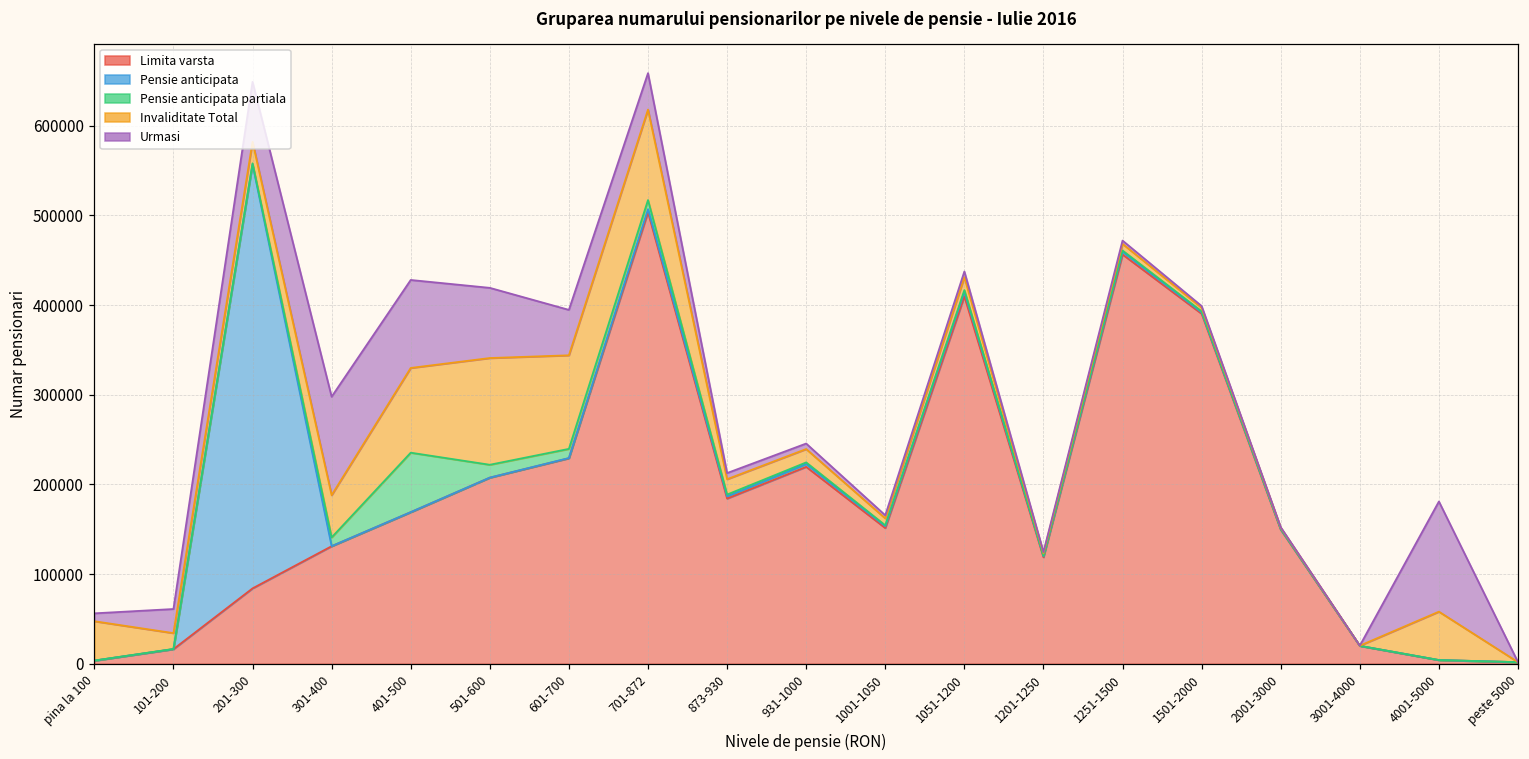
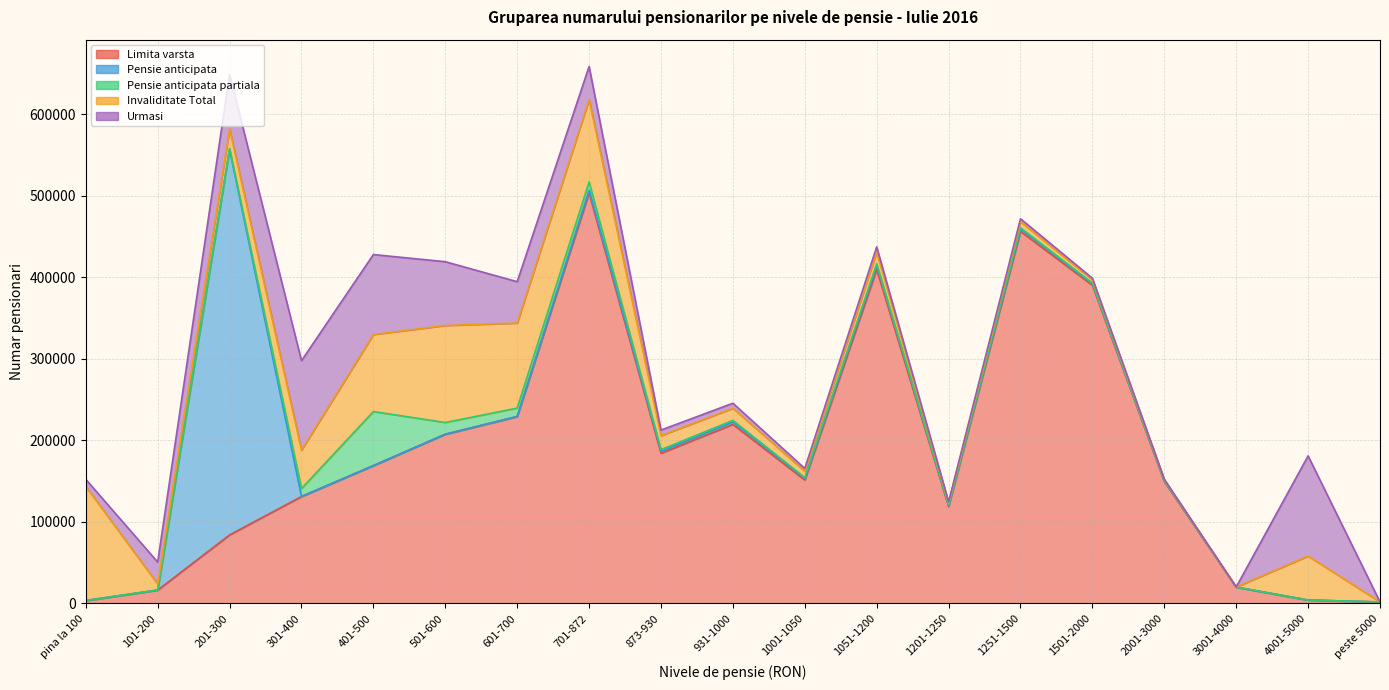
Invaliditate Total, pina la 100: 40000 -> 140000
Invaliditate Total, 101-200: 20000 -> 10000
